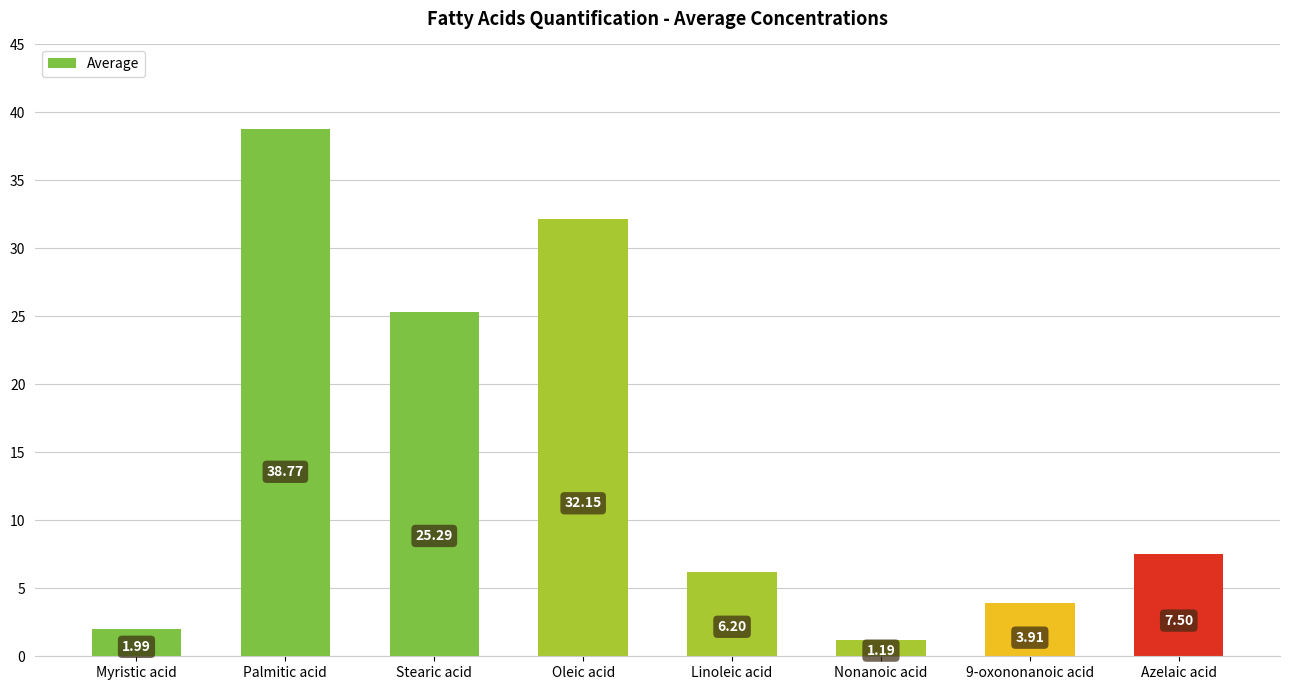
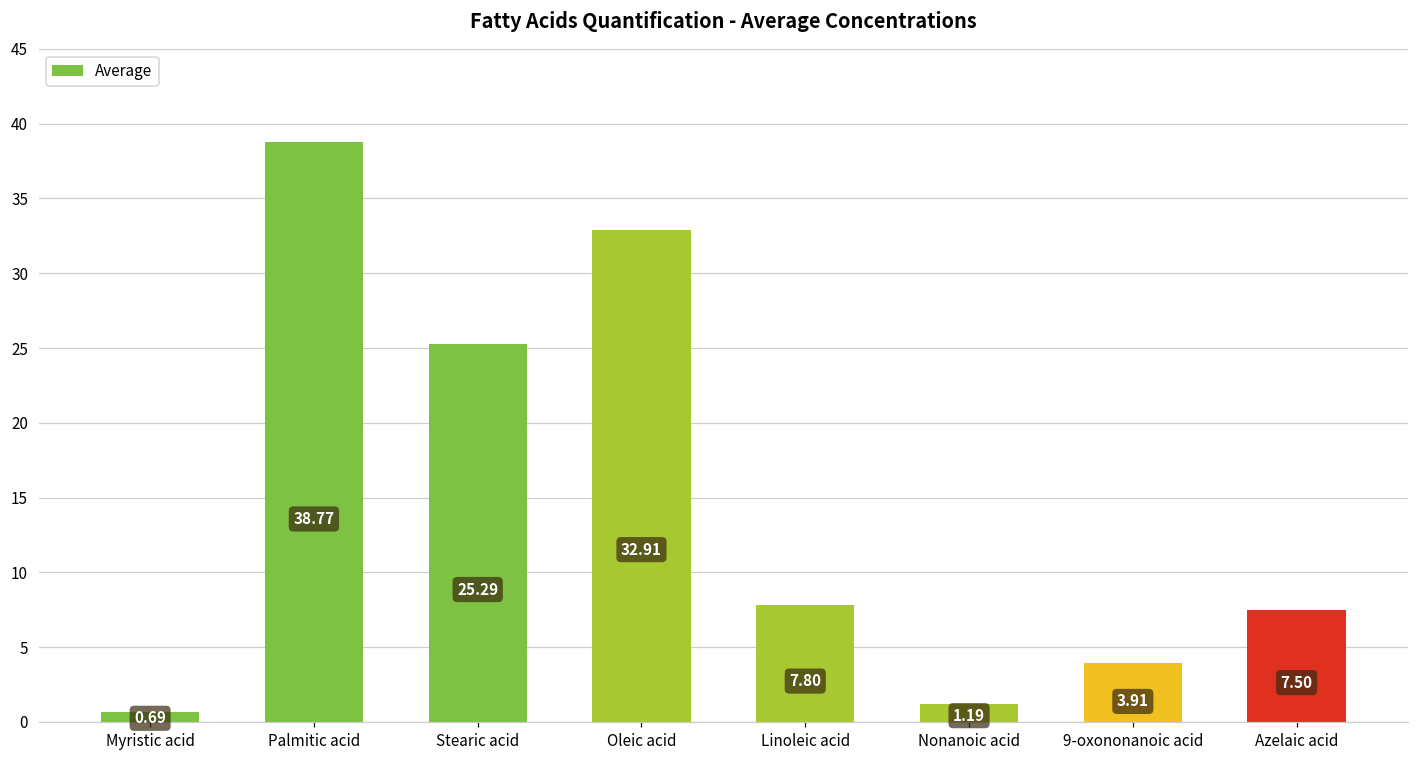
Myristic acid: 1.99 -> 0.69
Oleic acid: 32.15 -> 32.91
Linoleic acid: 6.20 -> 7.80
